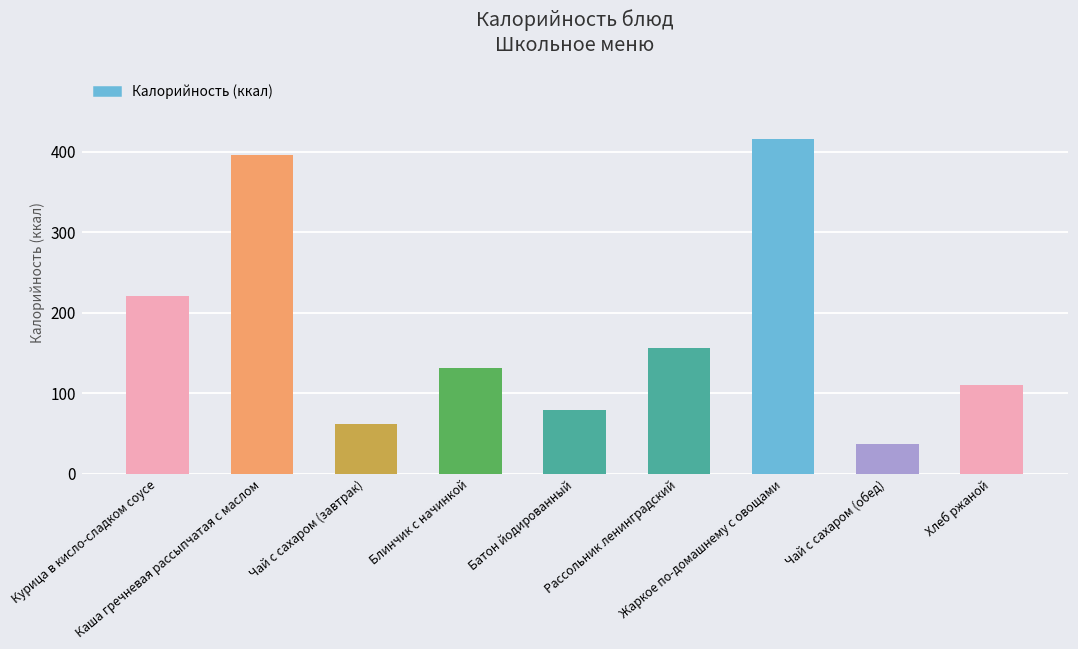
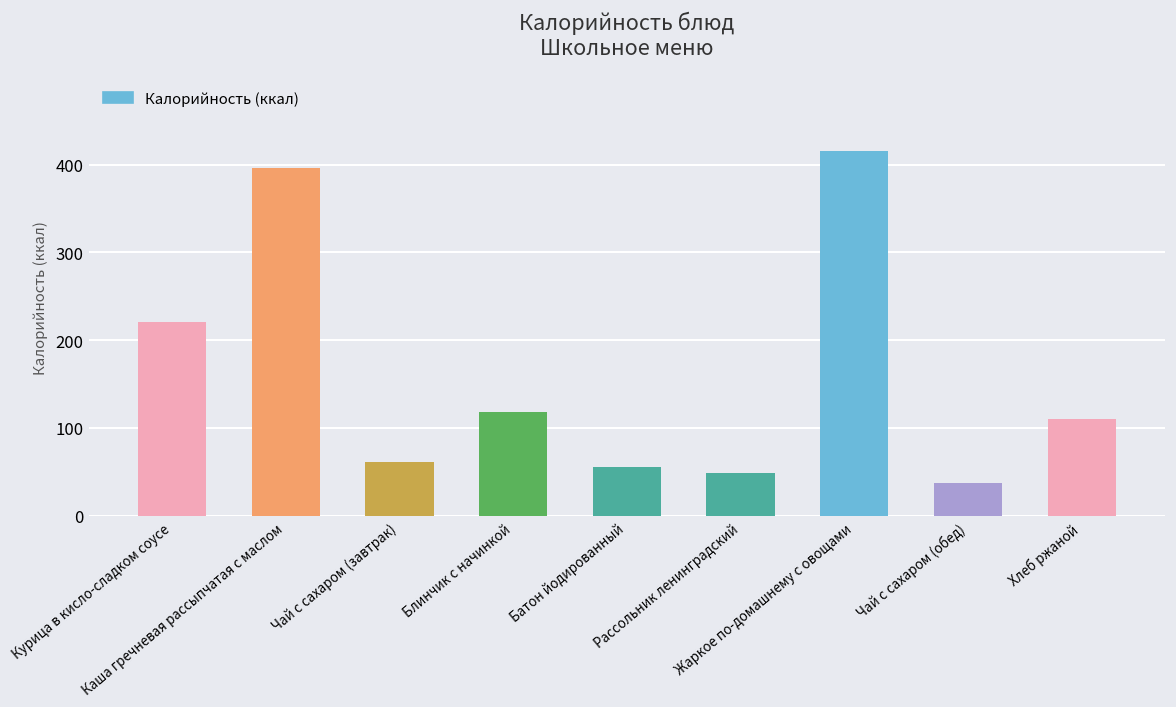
Блинчик с начинкой: 130 -> 120
Батон йодированный: 80 -> 60
Рассольник ленинградский: 160 -> 50
